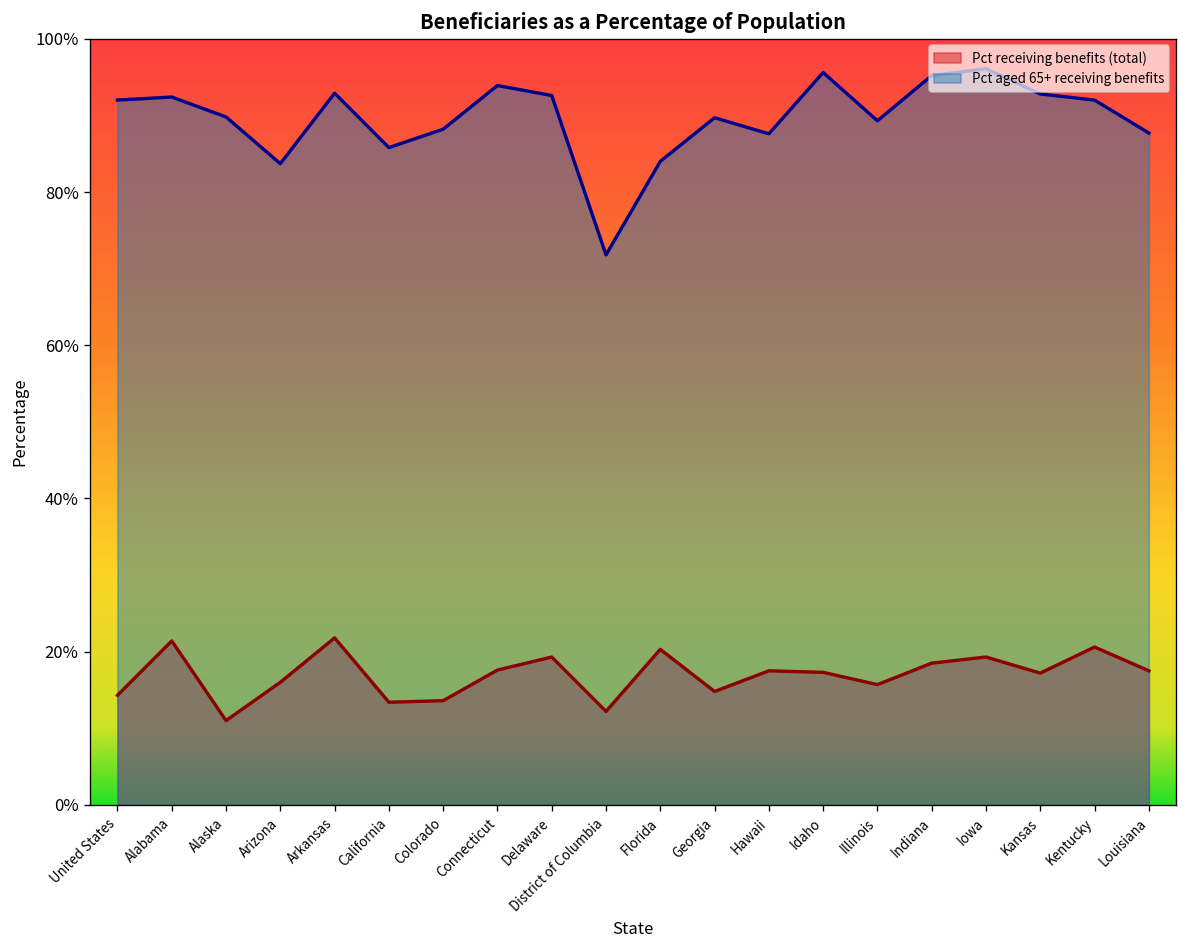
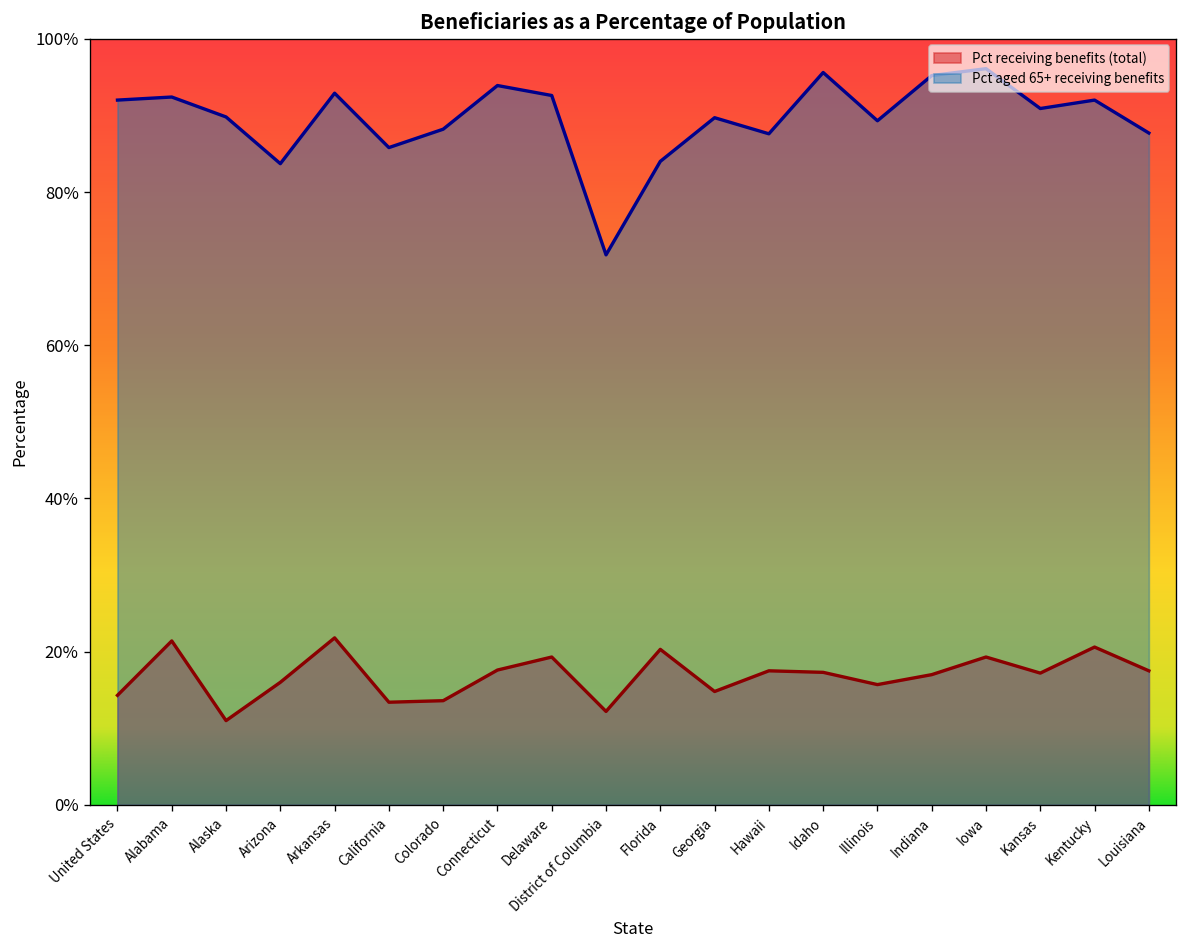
Pct receiving benefits (total), Indiana: 19% -> 17%
Pct aged 65+ receiving benefits, Kansas: 93% -> 91%
